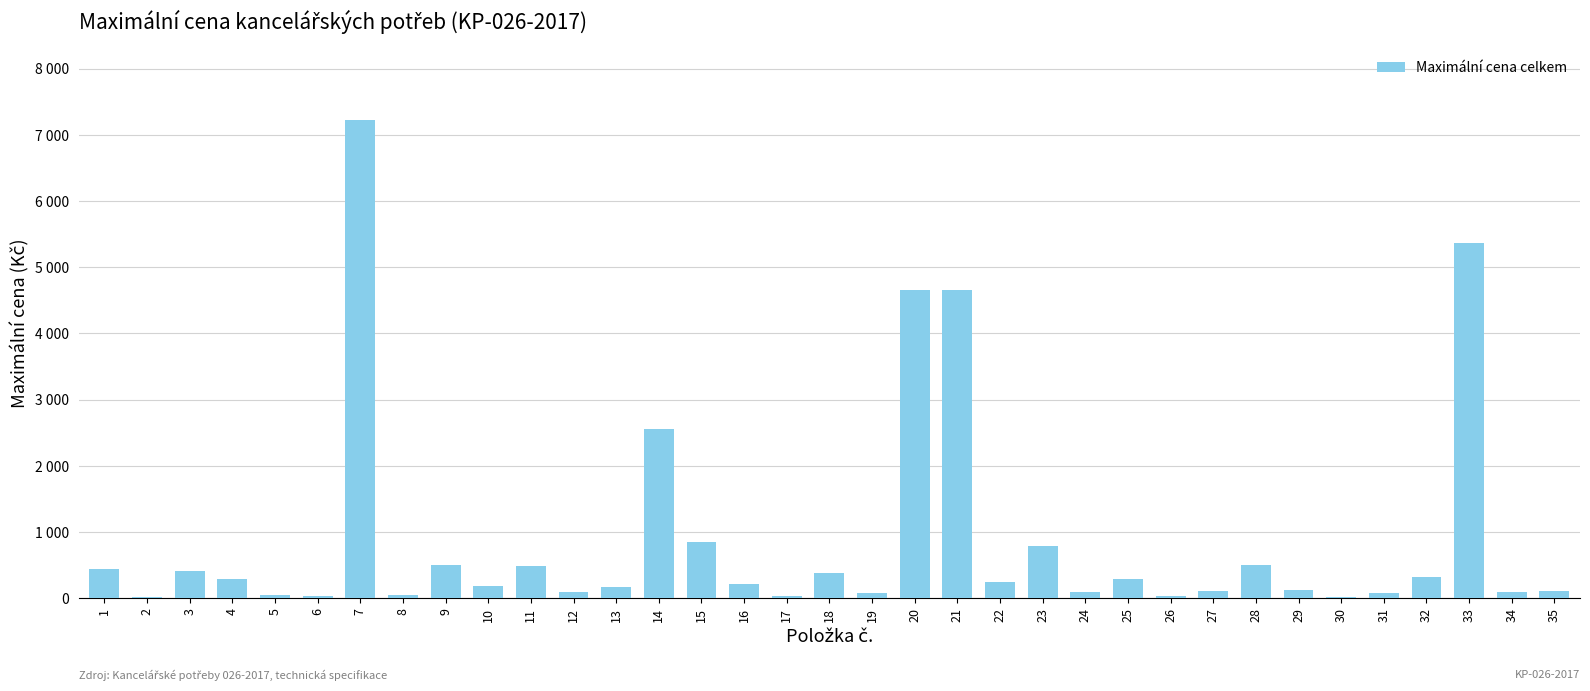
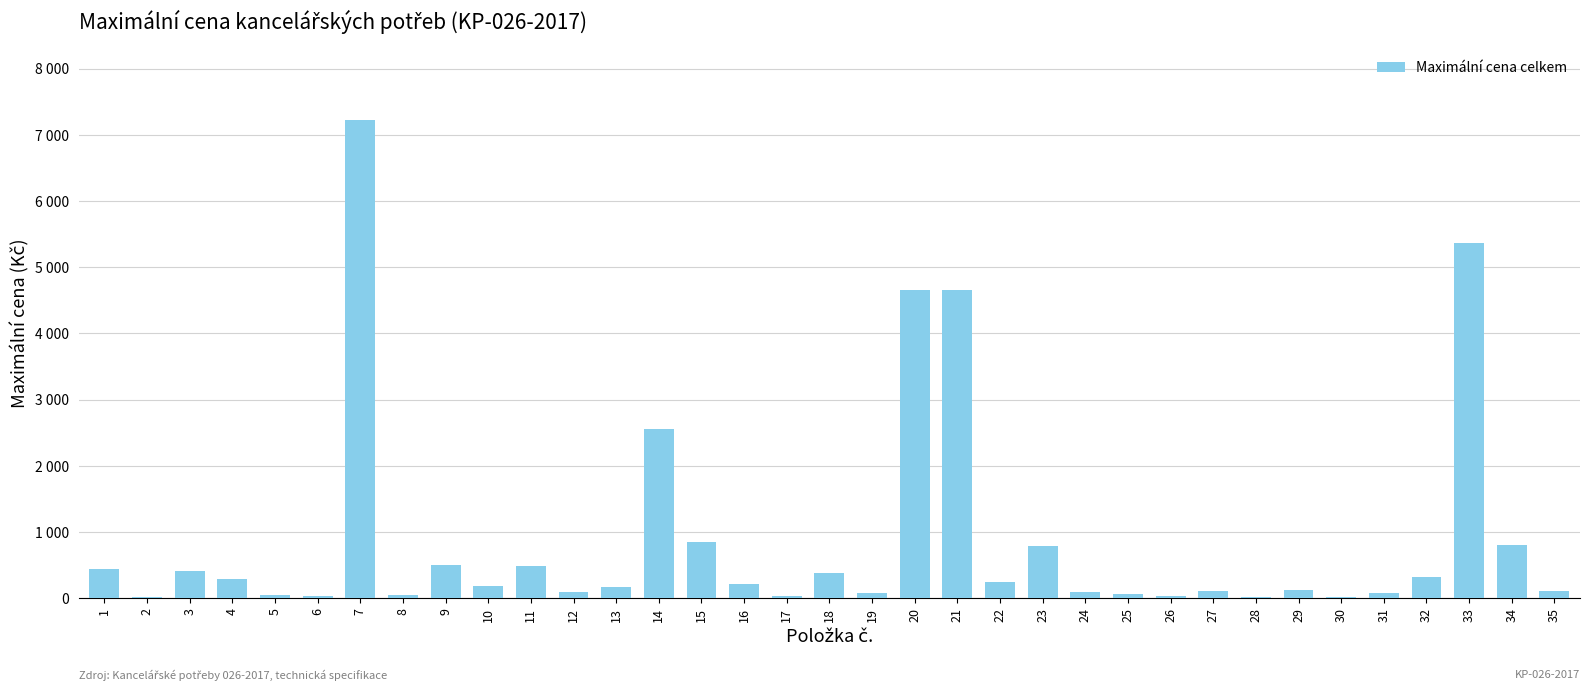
25: 300 -> 100
28: 500 -> 0
34: 100 -> 800
